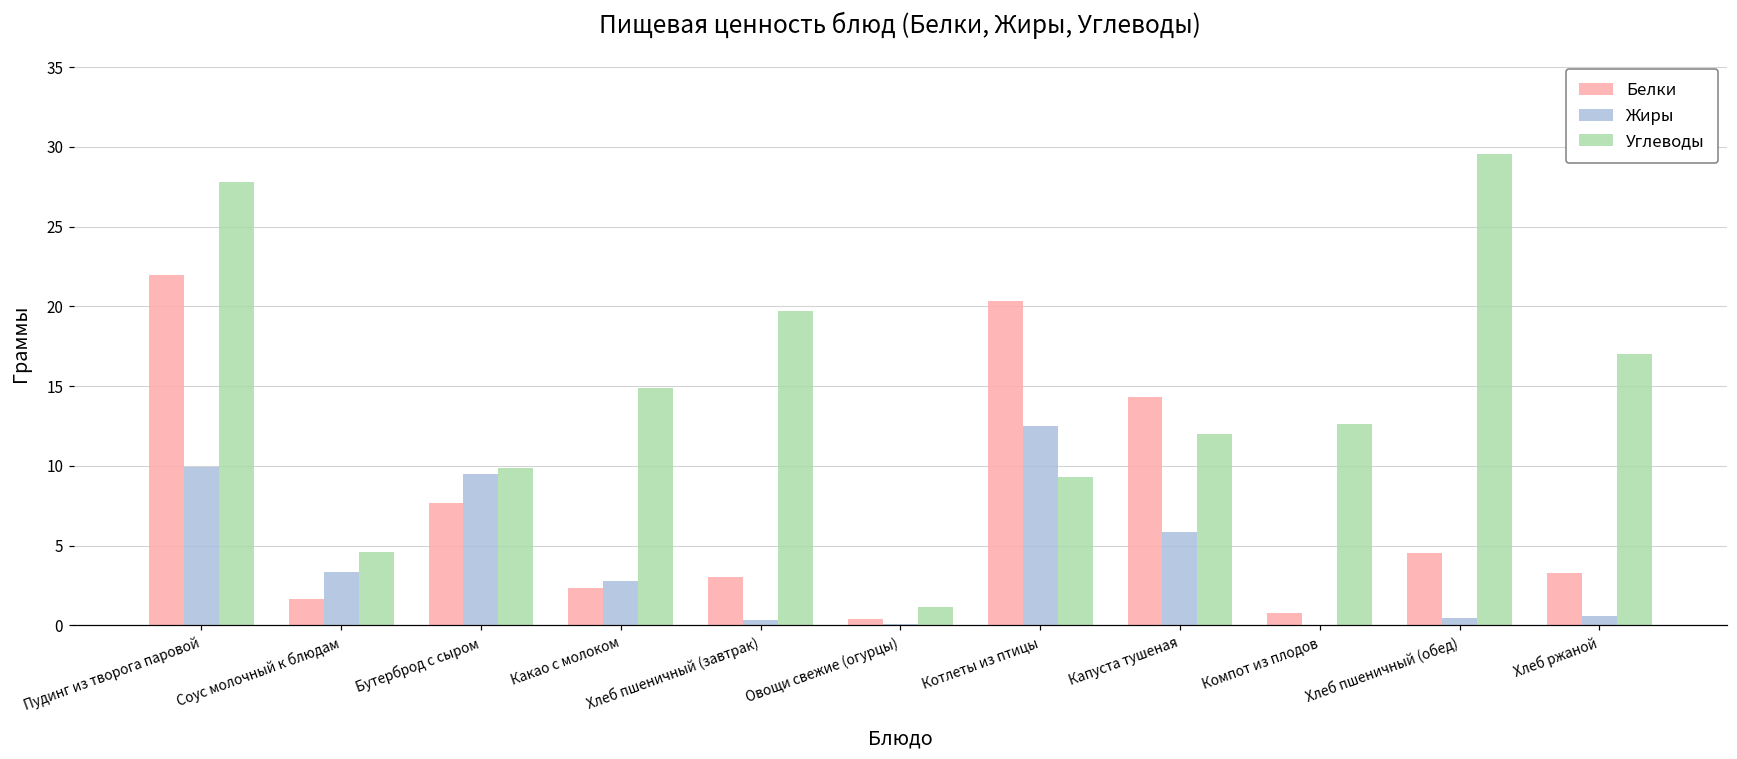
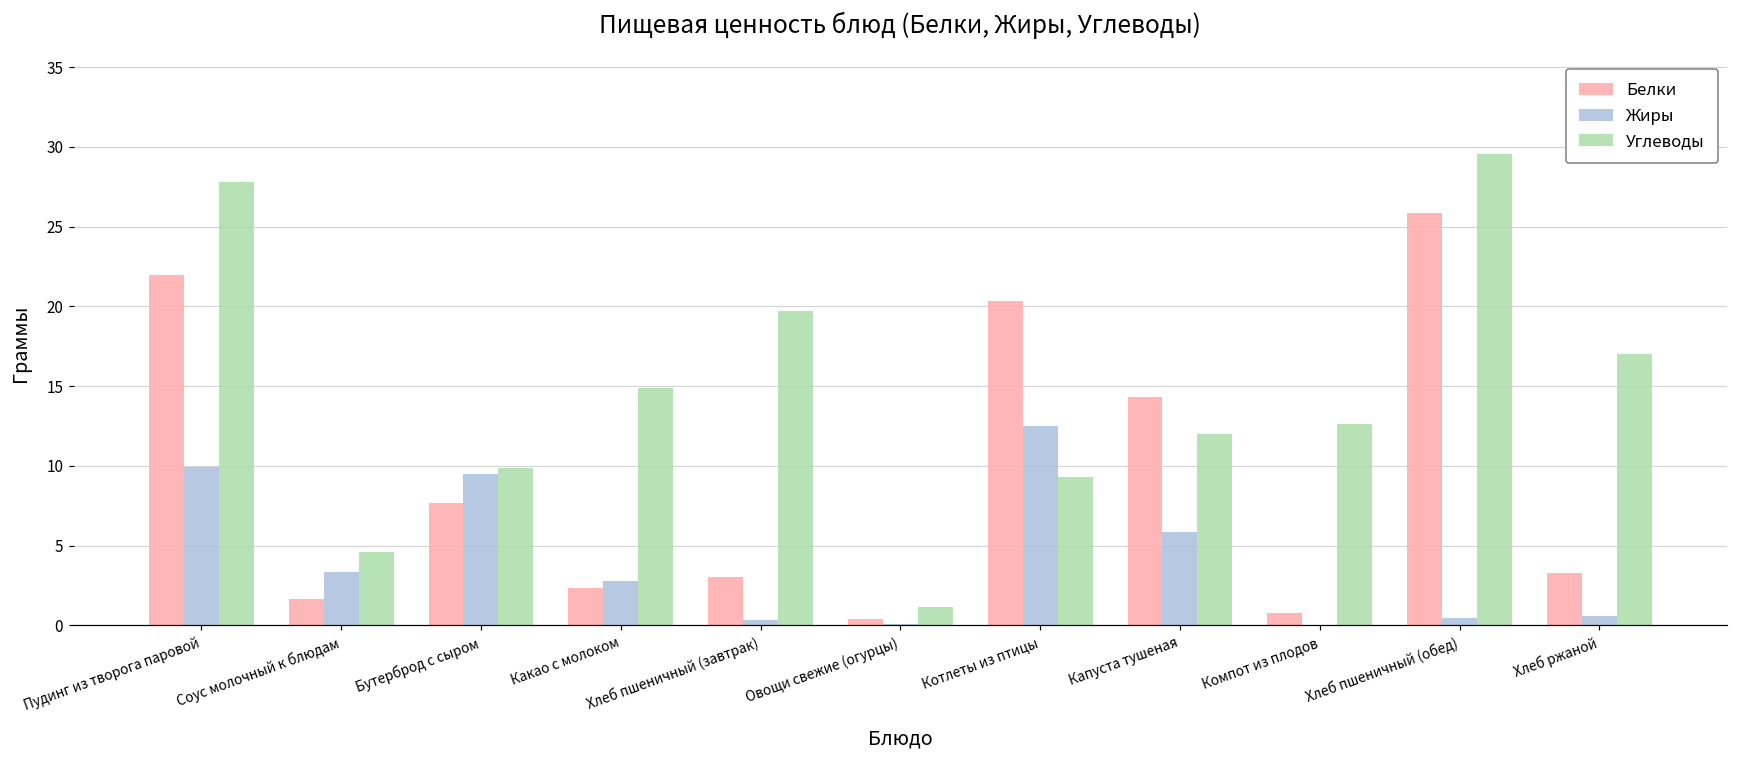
Белки, Хлеб пшеничный (обед): 4.6 -> 25.8
